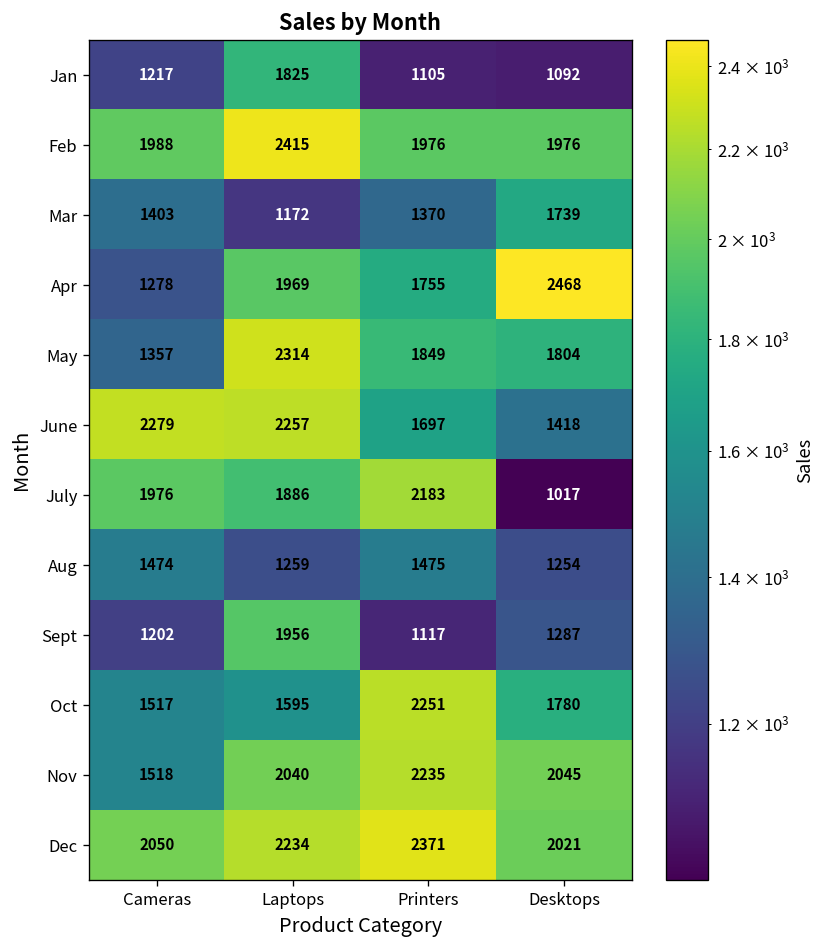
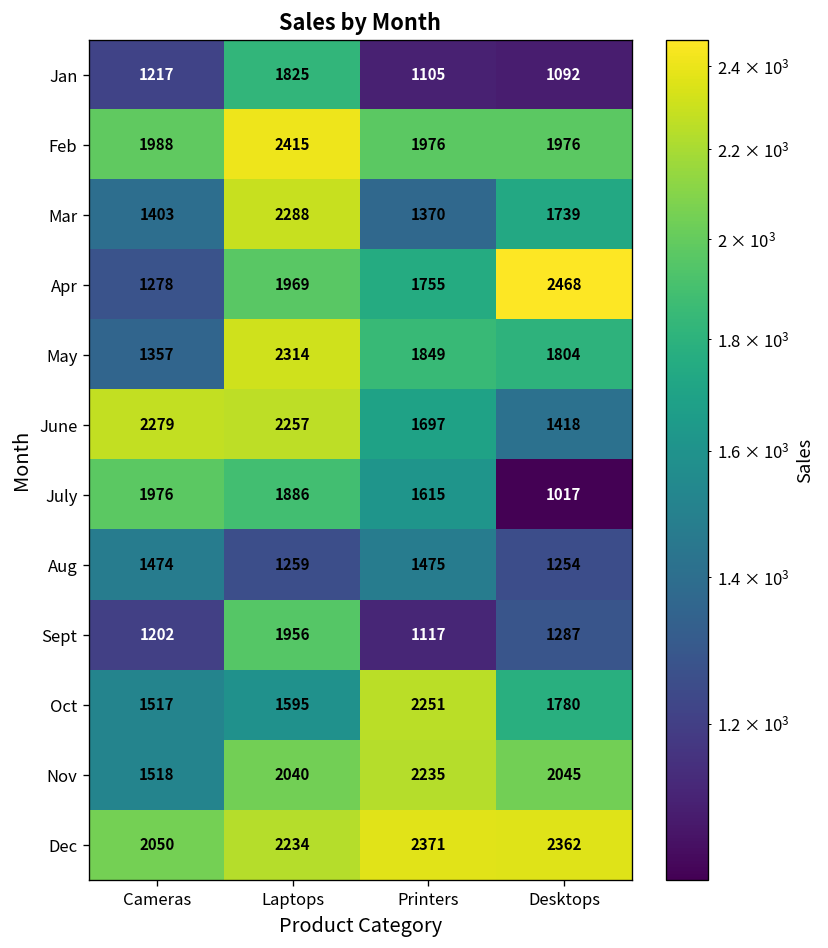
Mar, Laptops: 1172 -> 2288
July, Printers: 2183 -> 1615
Dec, Desktops: 2021 -> 2362
